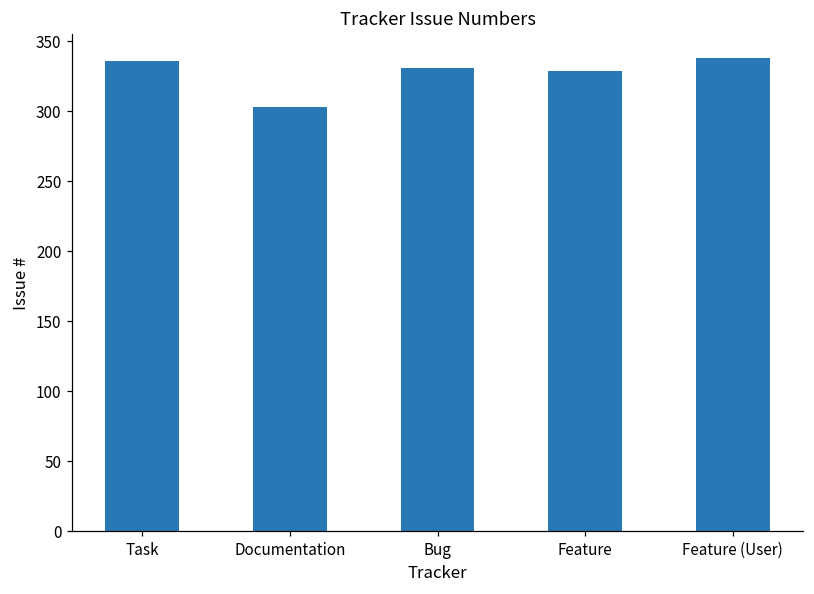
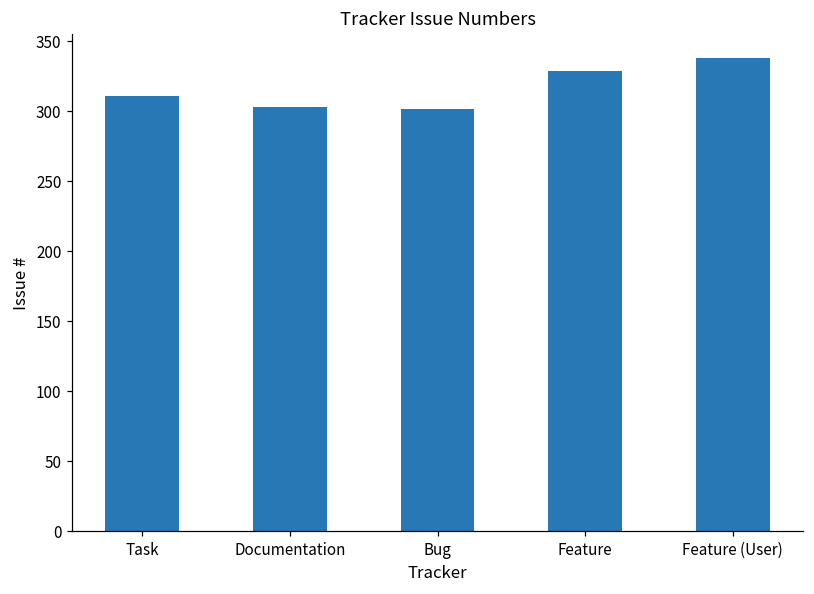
Task: 336 -> 311
Bug: 331 -> 302
